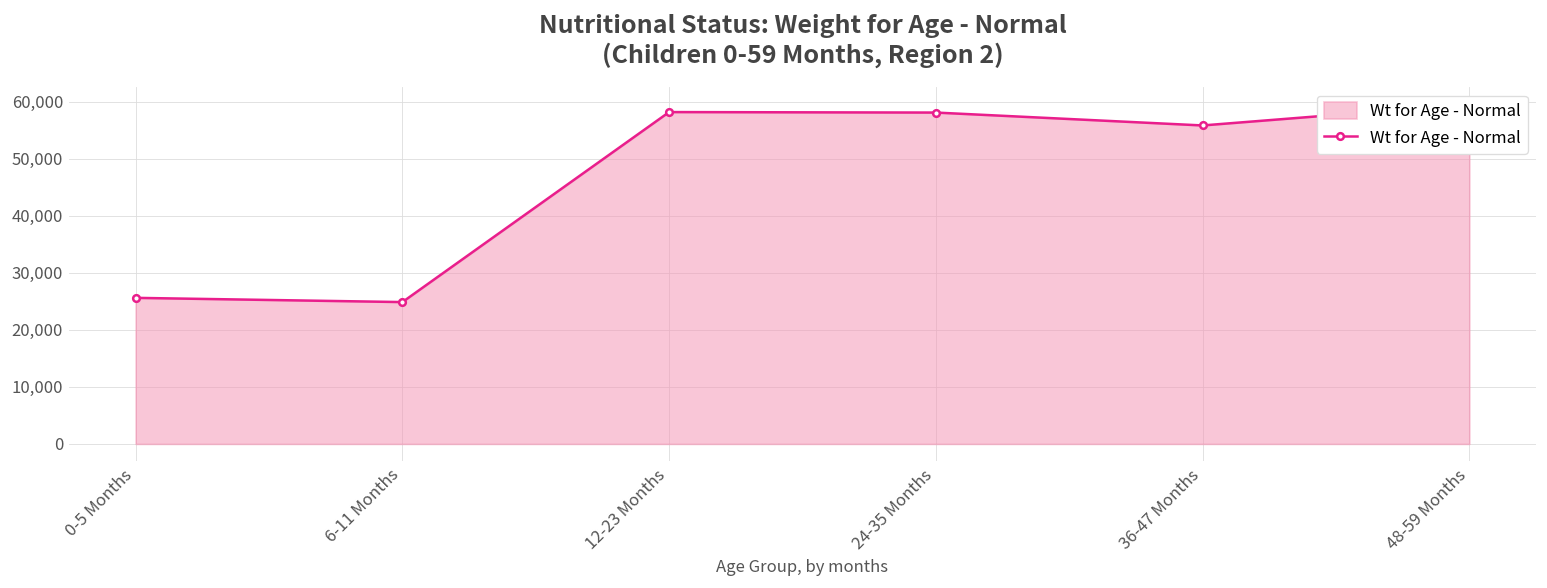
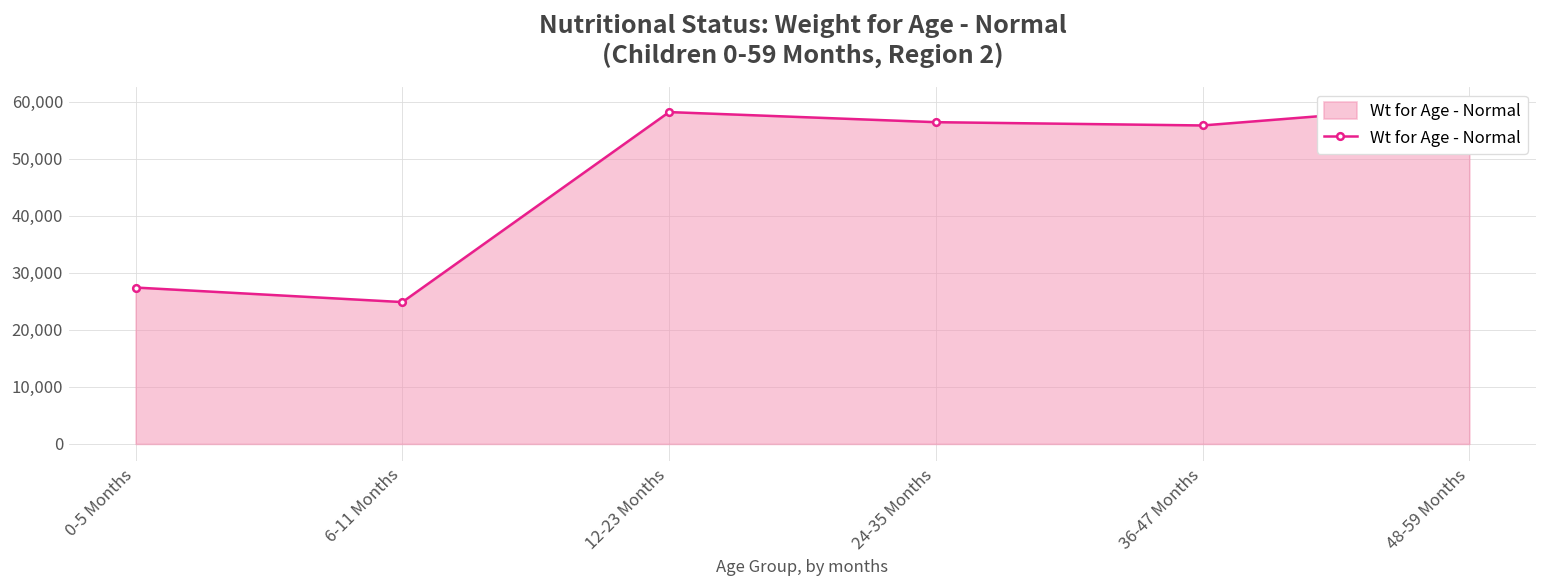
0-5 Months: 26,000 -> 27,000
24-35 Months: 58,000 -> 56,000
